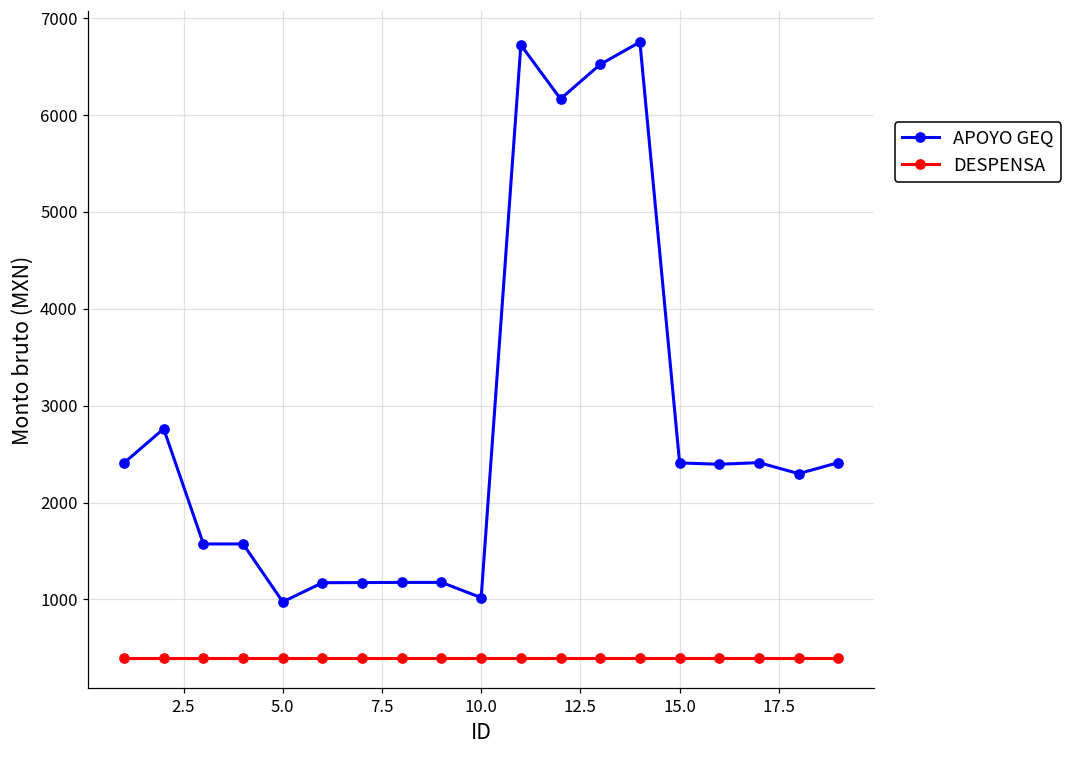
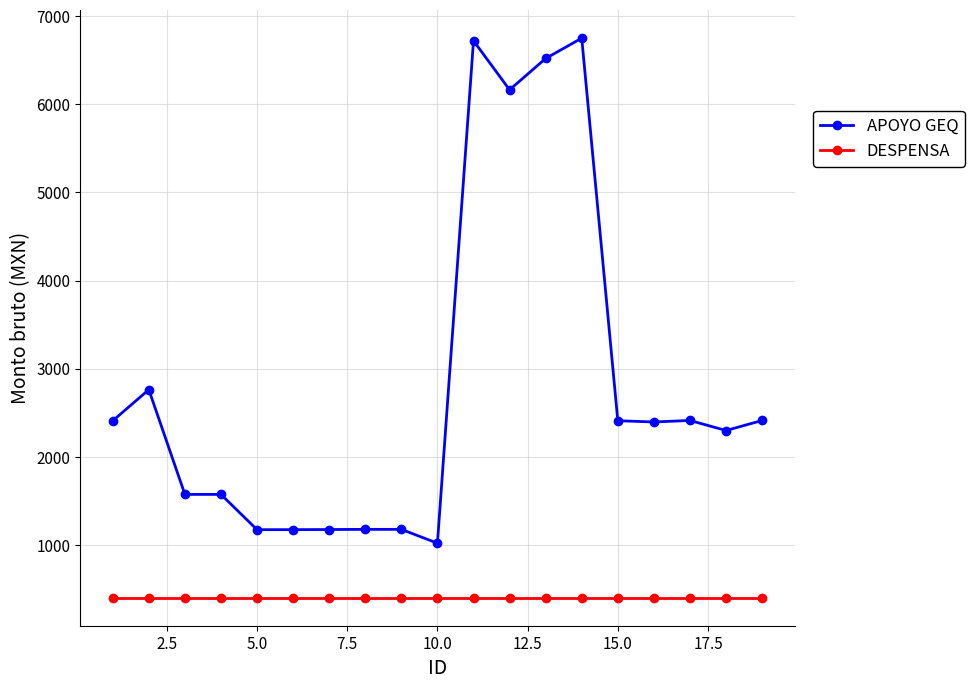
APOYO GEQ, 5.0: 1000 -> 1200
